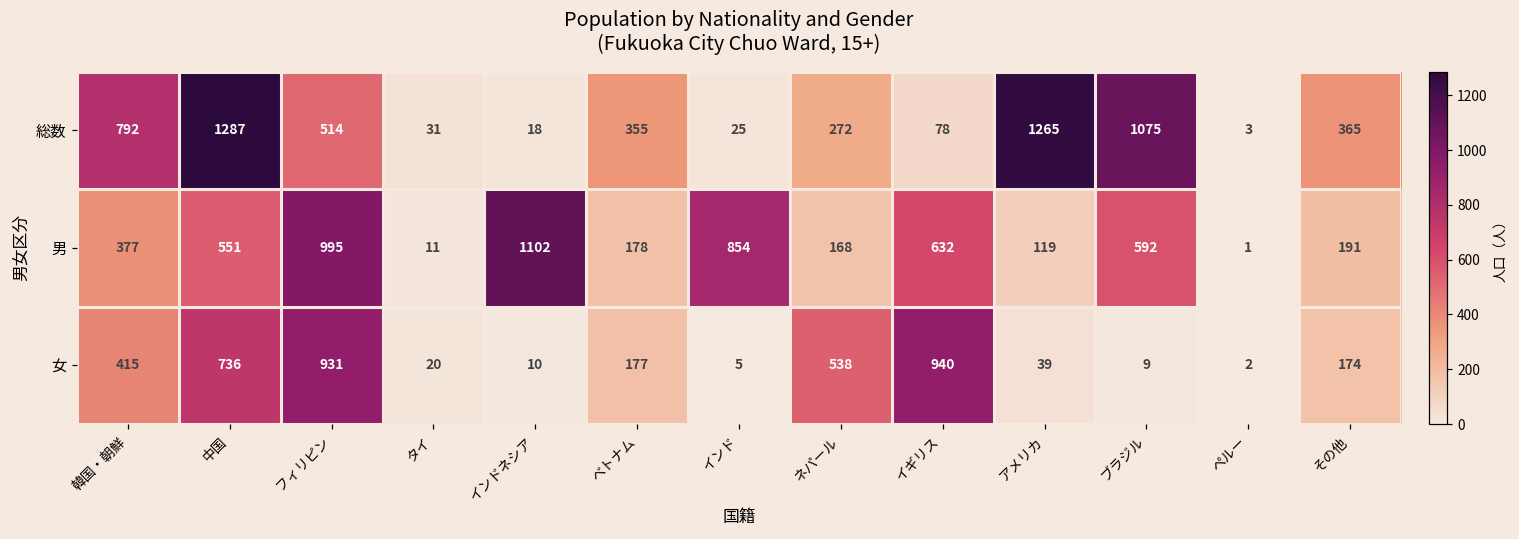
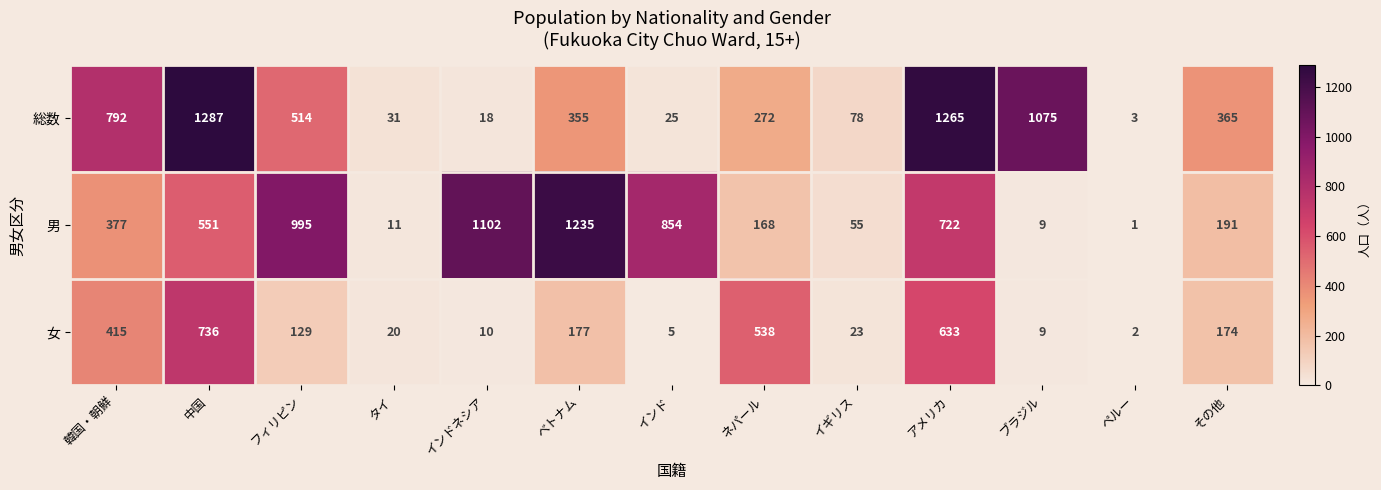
男, ベトナム: 178 -> 1235
男, イギリス: 632 -> 55
男, アメリカ: 119 -> 722
男, ブラジル: 592 -> 9
女, フィリピン: 931 -> 129
女, イギリス: 940 -> 23
女, アメリカ: 39 -> 633
